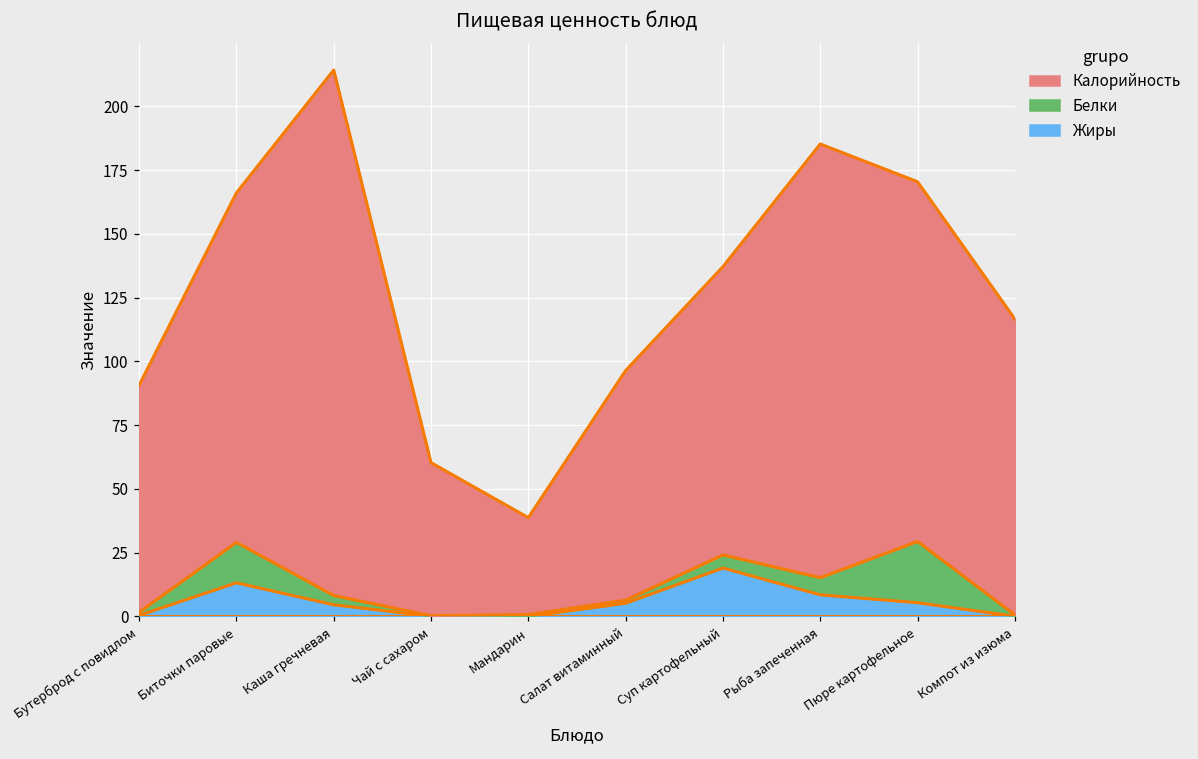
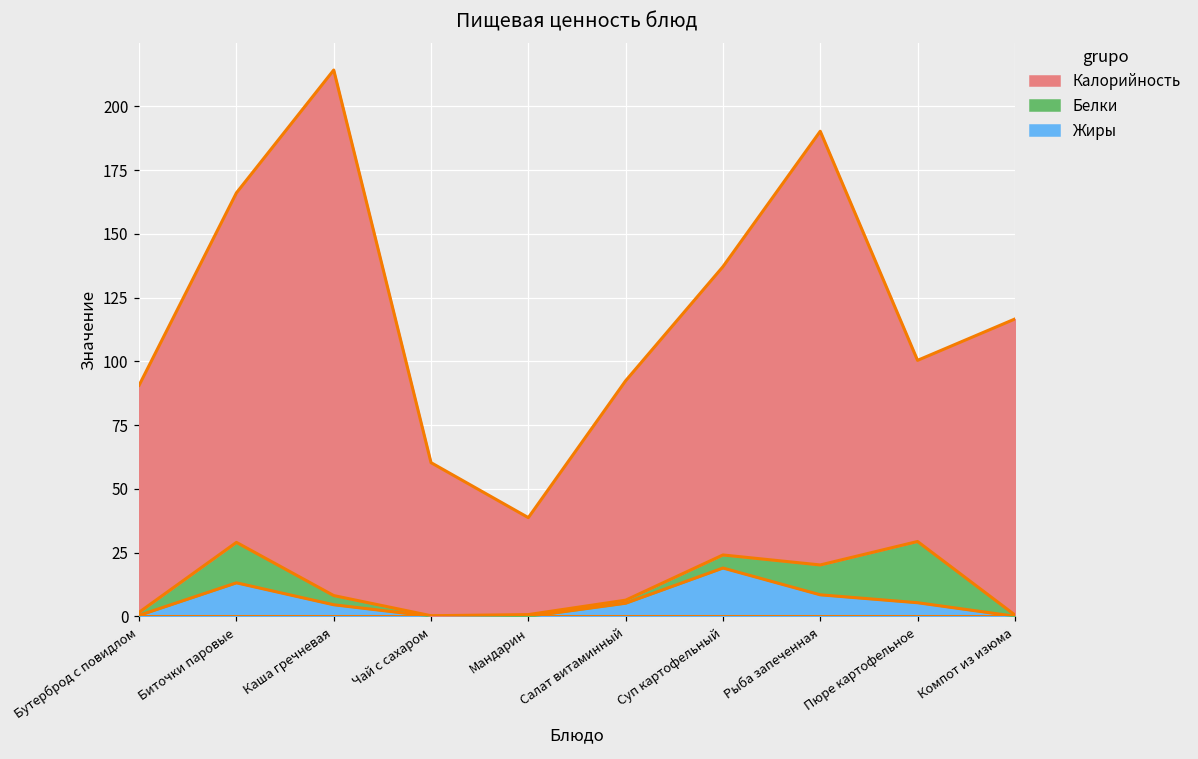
Калорийность, Салат витаминный: 90 -> 86
Белки, Рыба запеченная: 7 -> 12
Калорийность, Пюре картофельное: 141 -> 71
